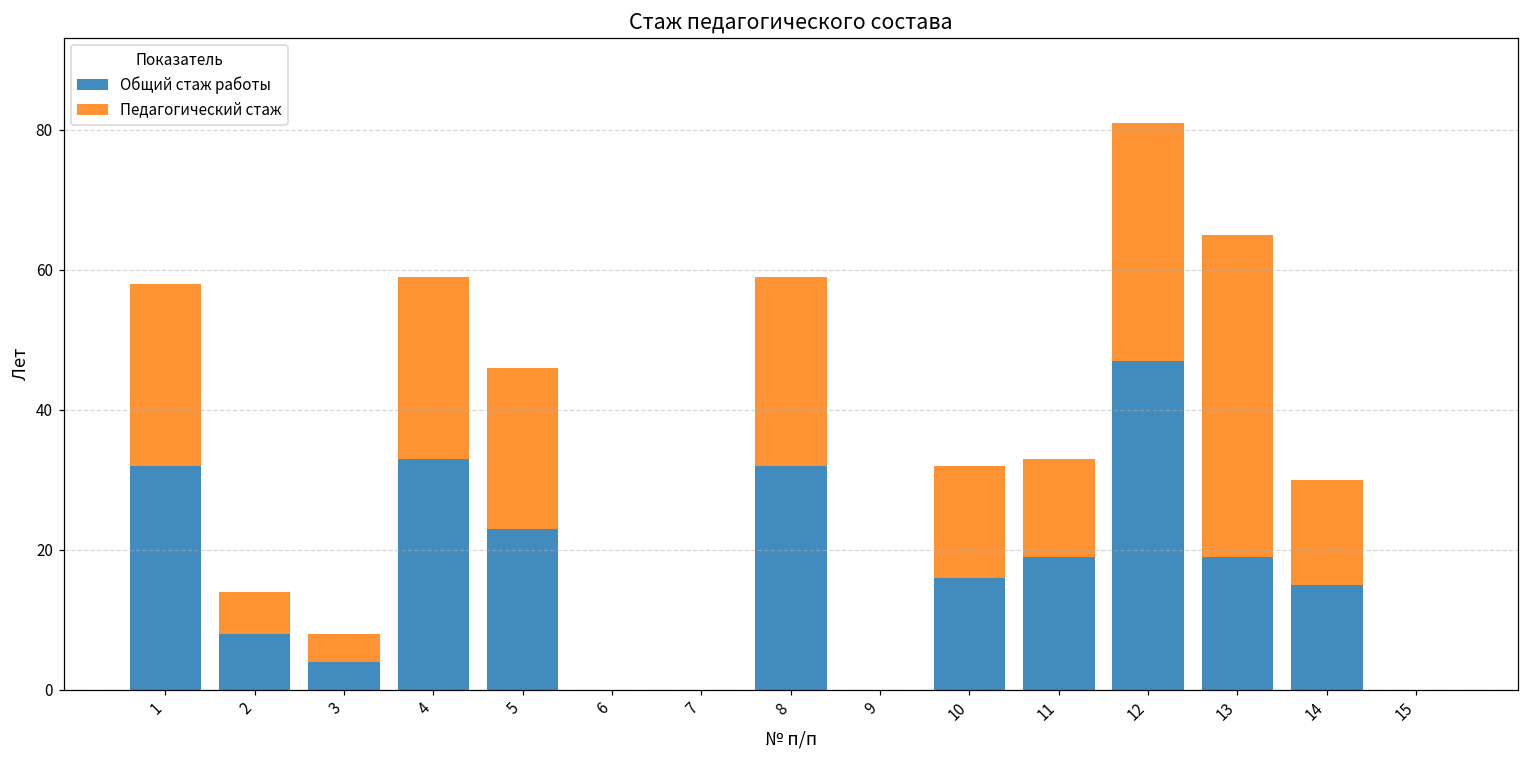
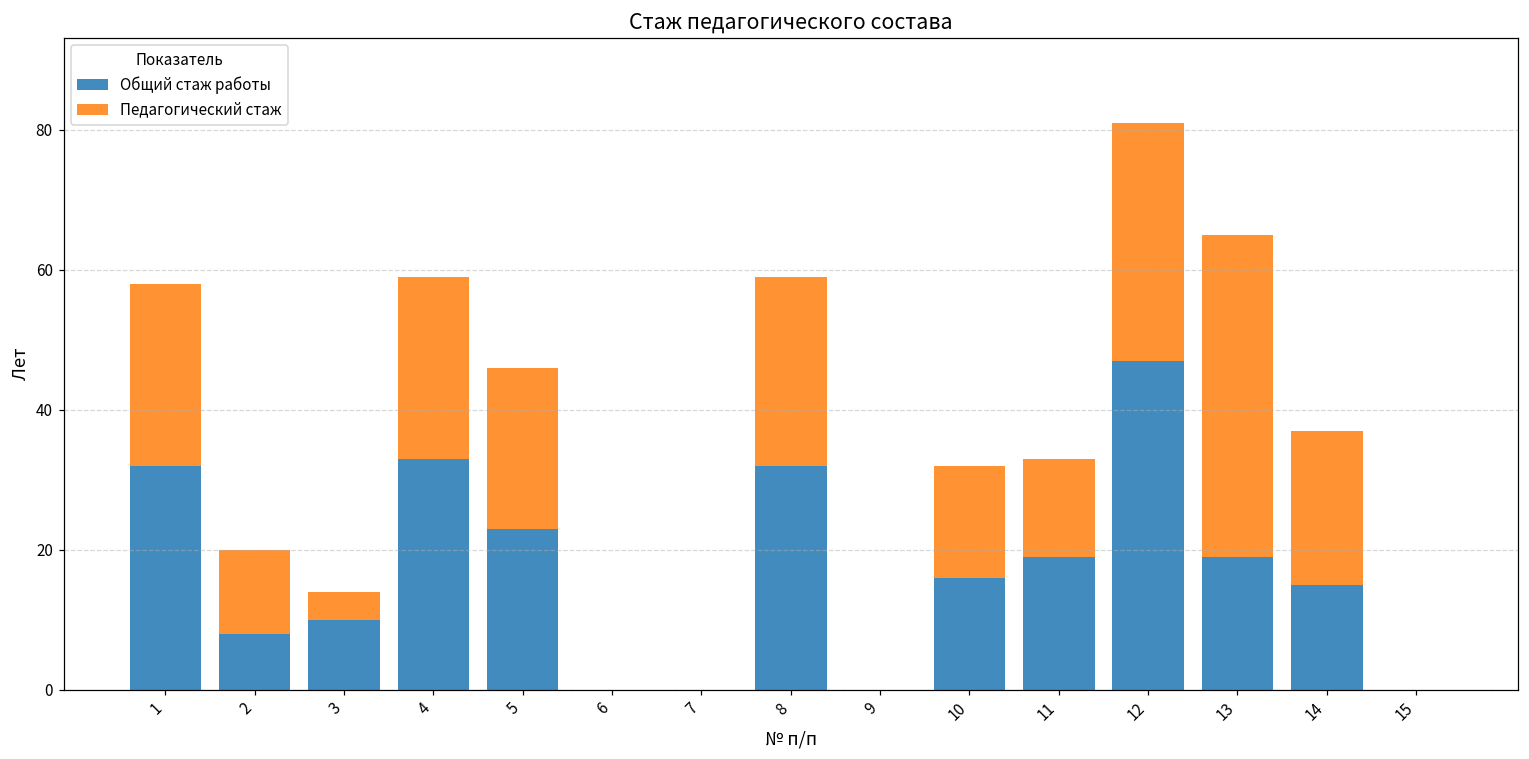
Педагогический стаж, 2: 6 -> 12
Общий стаж работы, 3: 4 -> 10
Педагогический стаж, 14: 15 -> 22
